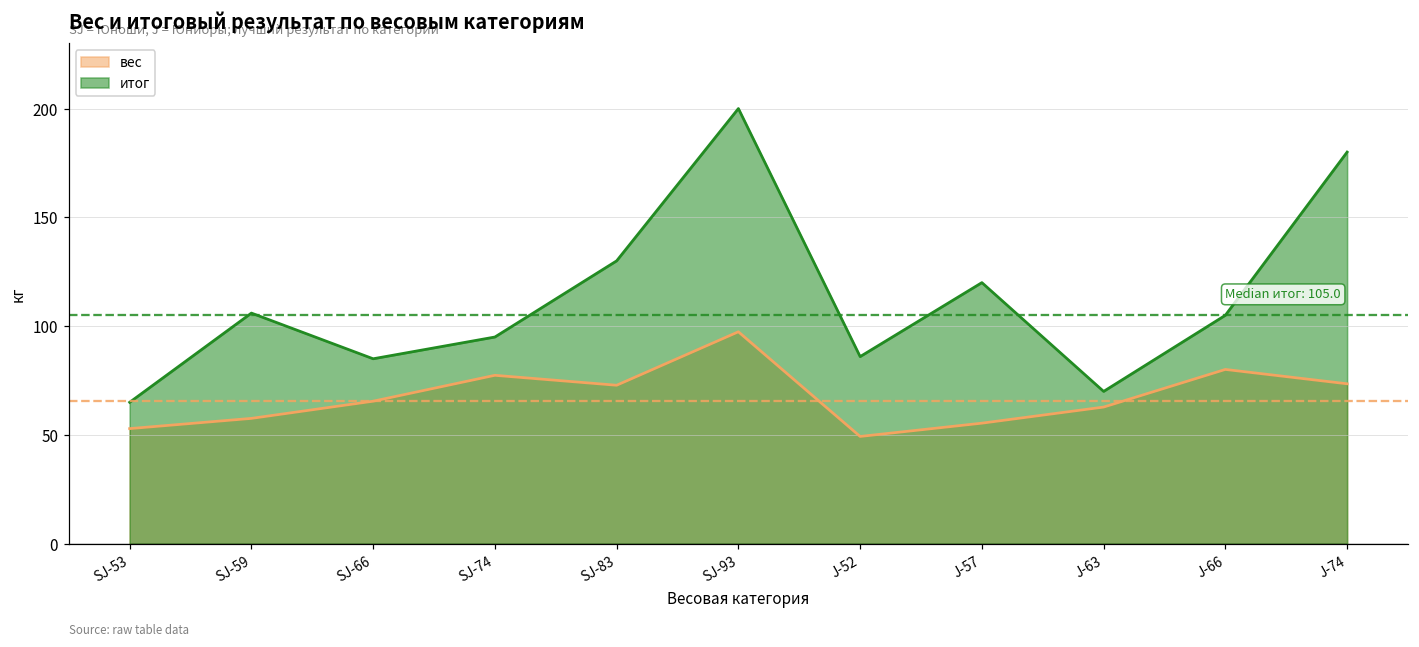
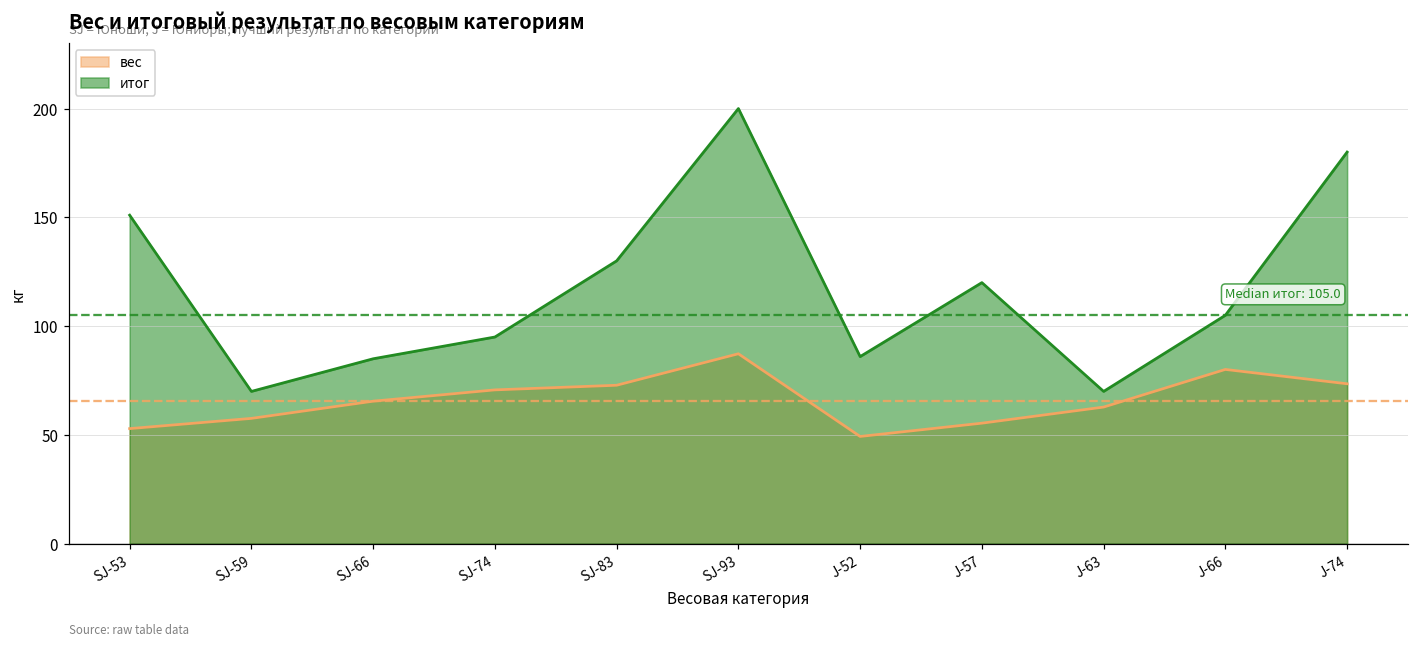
итог, SJ-53: 65 -> 151
итог, SJ-59: 106 -> 70
вес, SJ-74: 77 -> 71
вес, SJ-93: 97 -> 87
